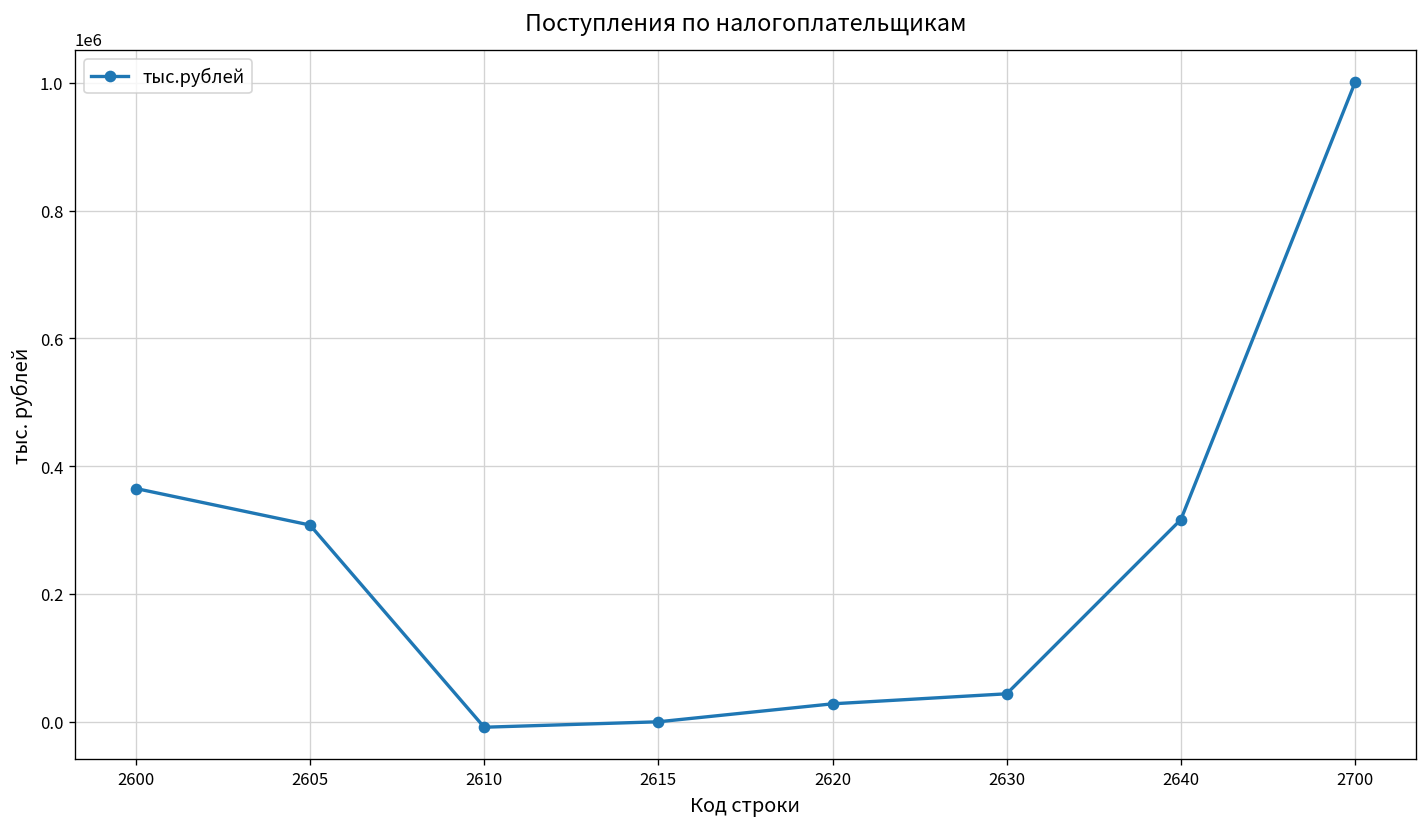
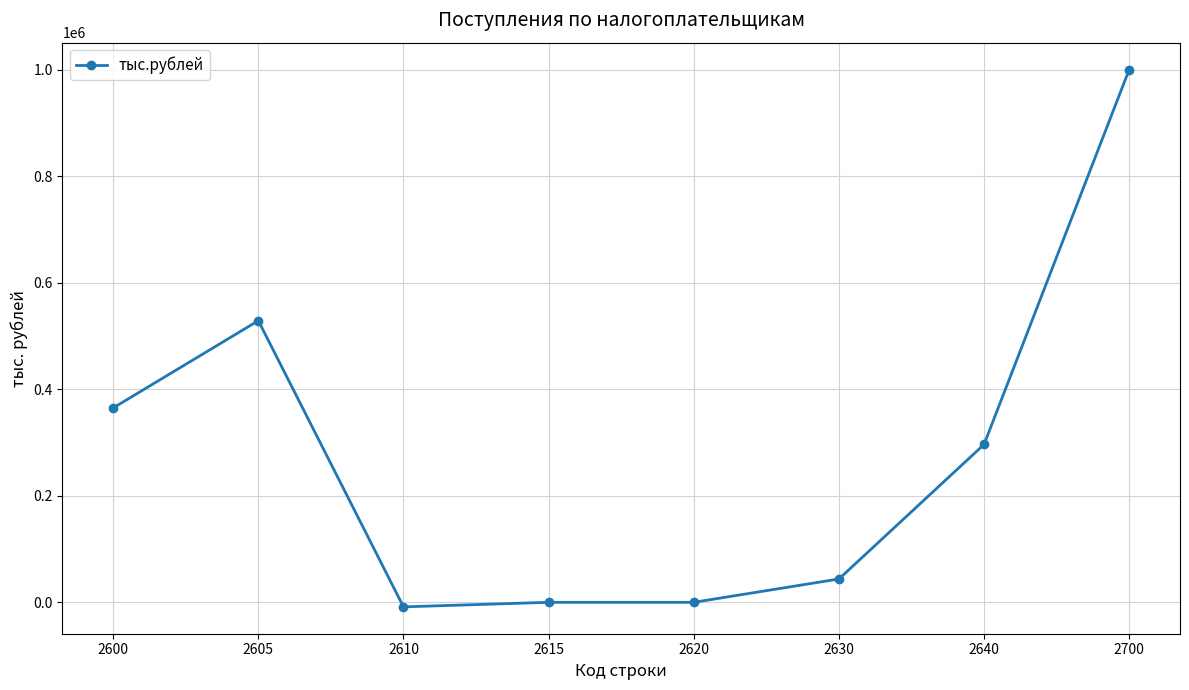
2605: 310000 -> 530000
2620: 30000 -> 0
2640: 320000 -> 300000
